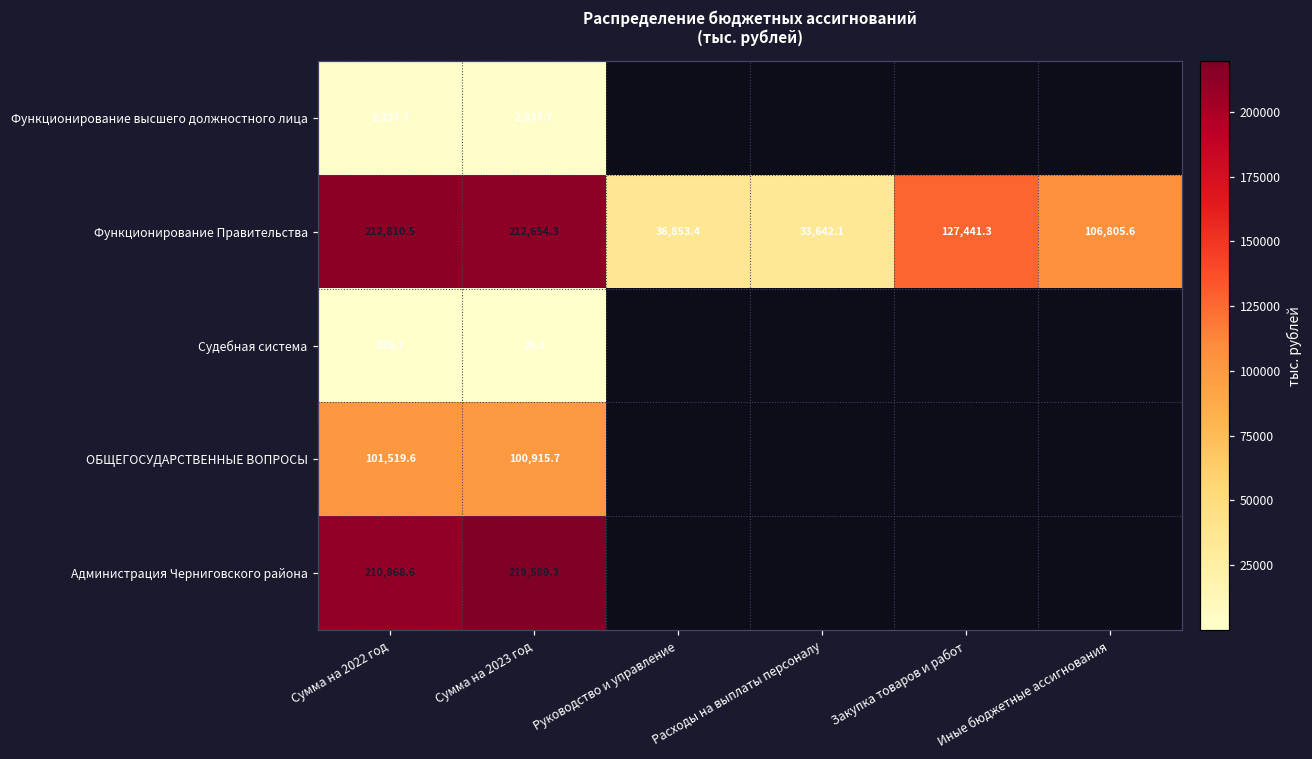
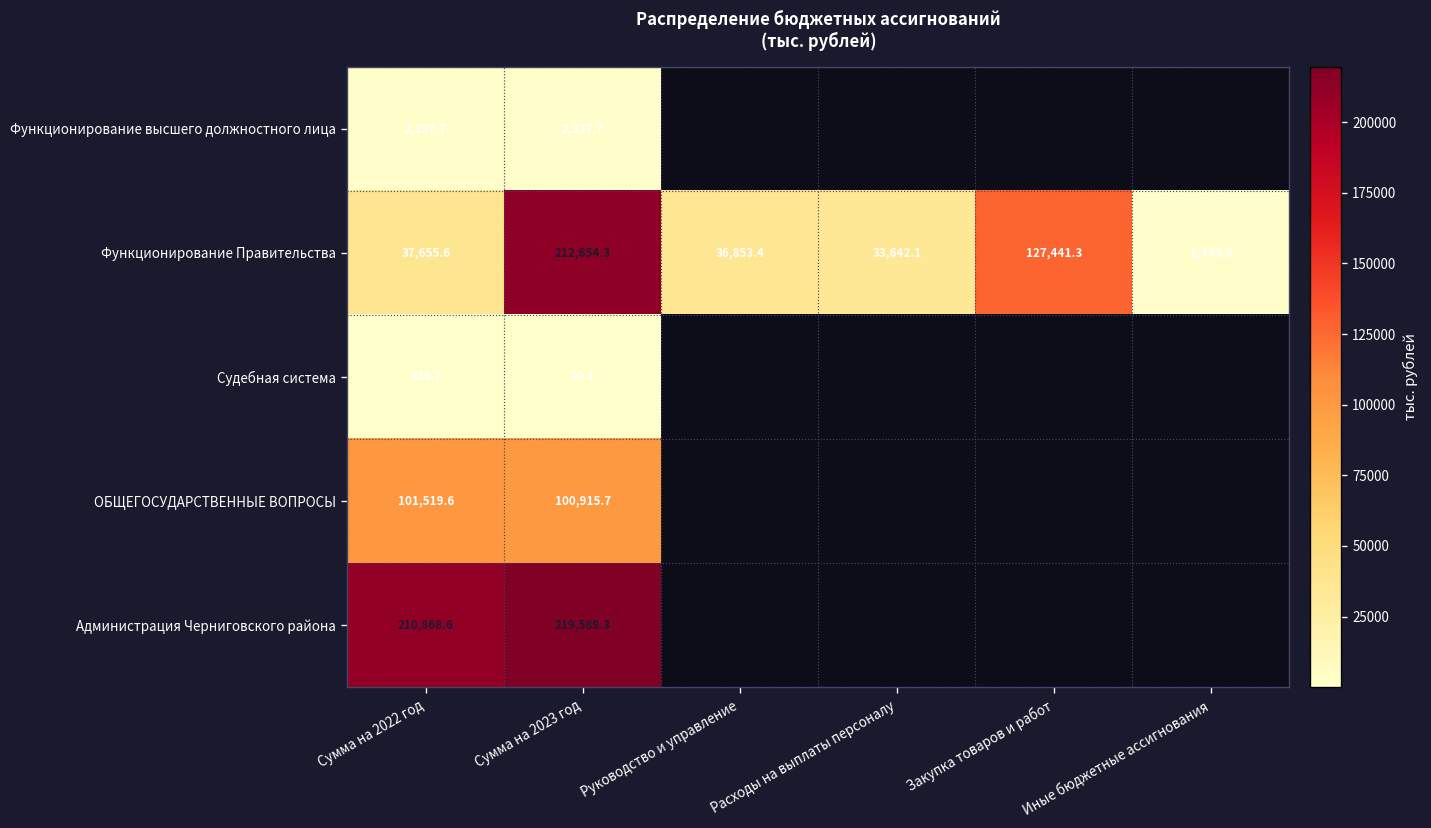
Функционирование Правительства, Сумма на 2022 год: 212,810.5 -> 37,655.6
Функционирование Правительства, Иные бюджетные ассигнования: 106,805.6 -> 1,499.8
